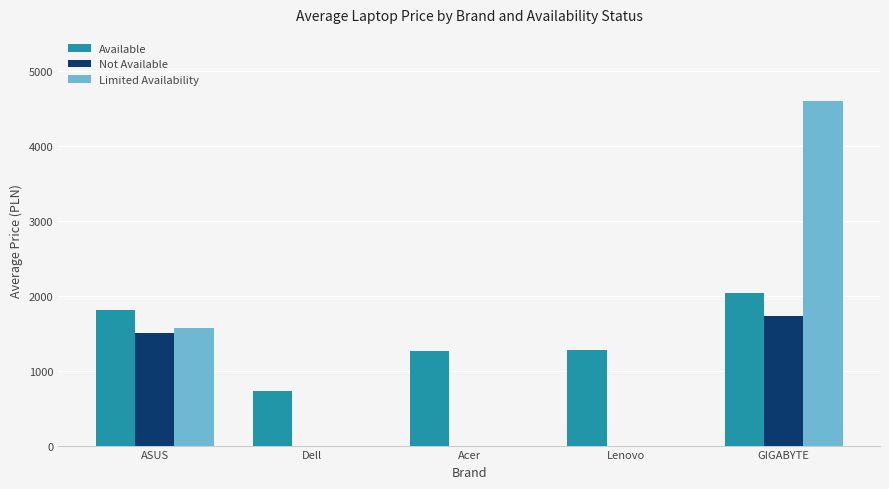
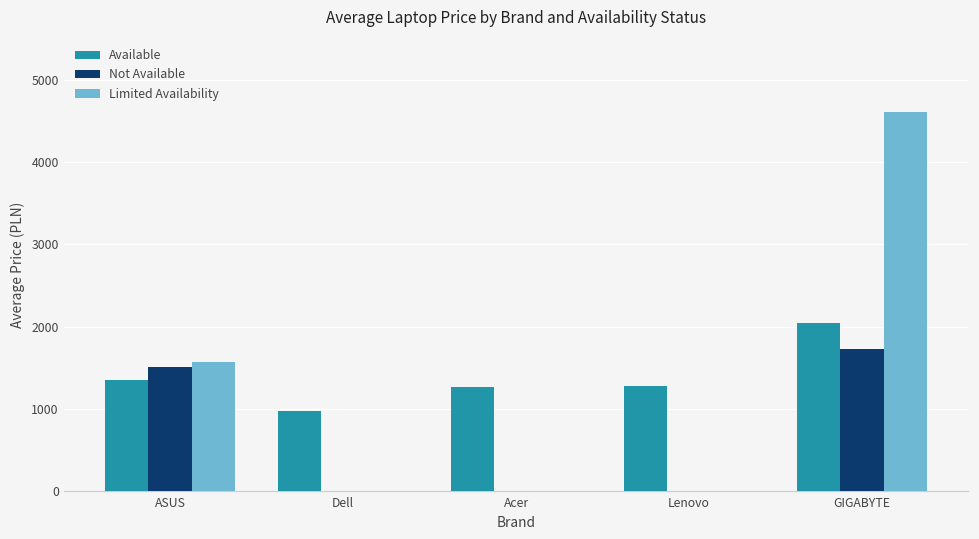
Available, ASUS: 1800 -> 1400
Available, Dell: 700 -> 1000
